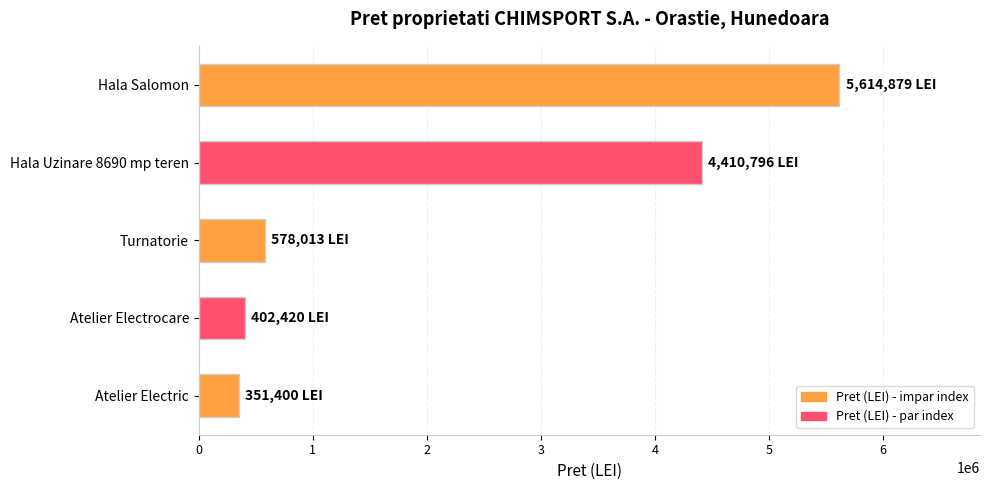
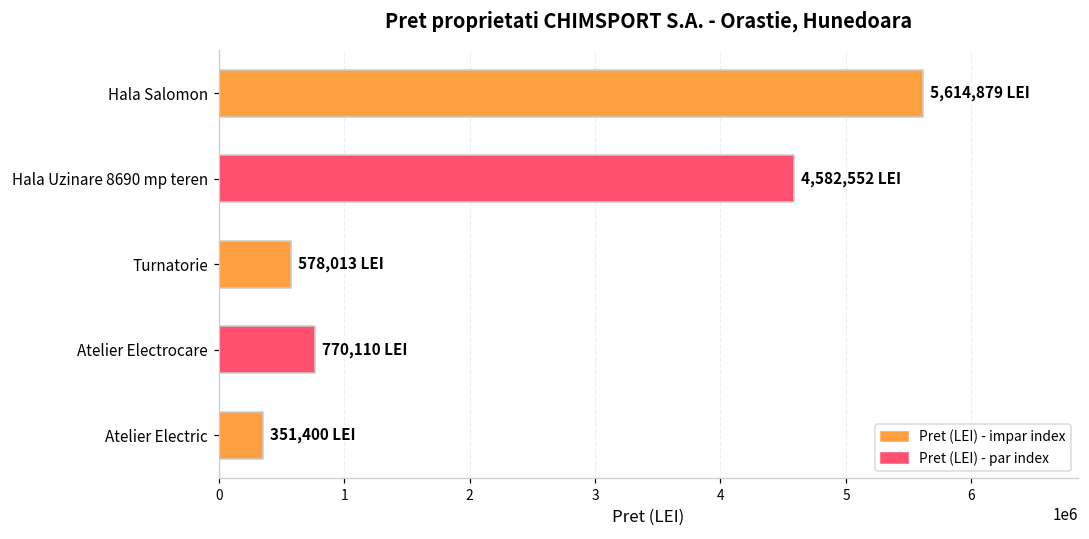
Hala Uzinare 8690 mp teren: 4,410,796 -> 4,582,552
Atelier Electrocare: 402,420 -> 770,110
